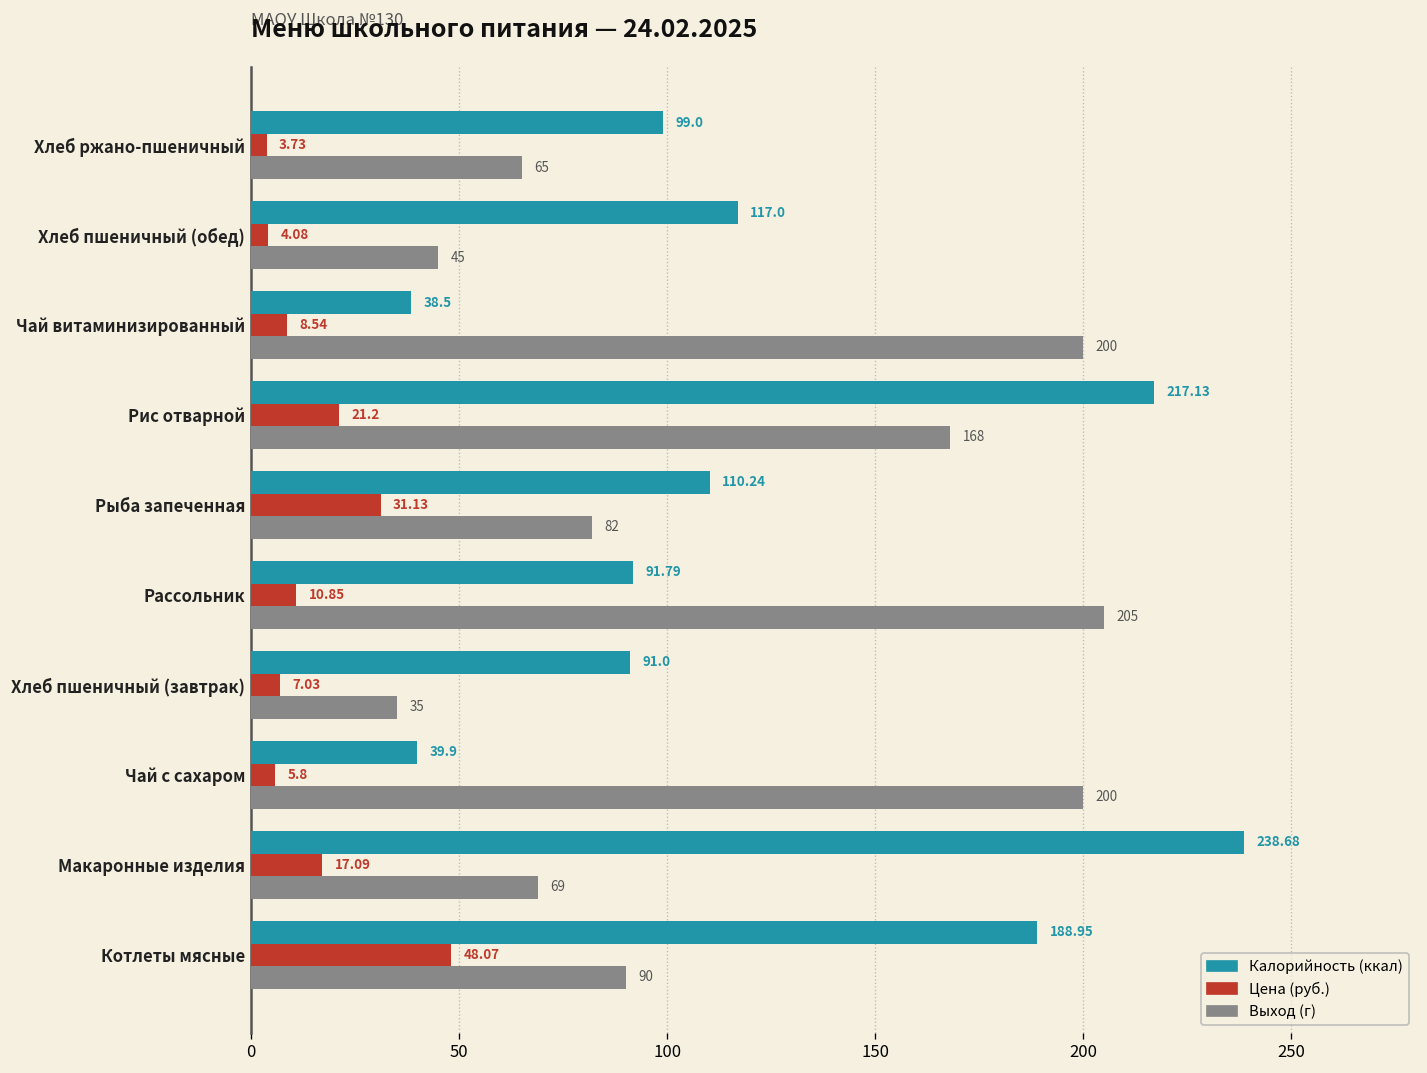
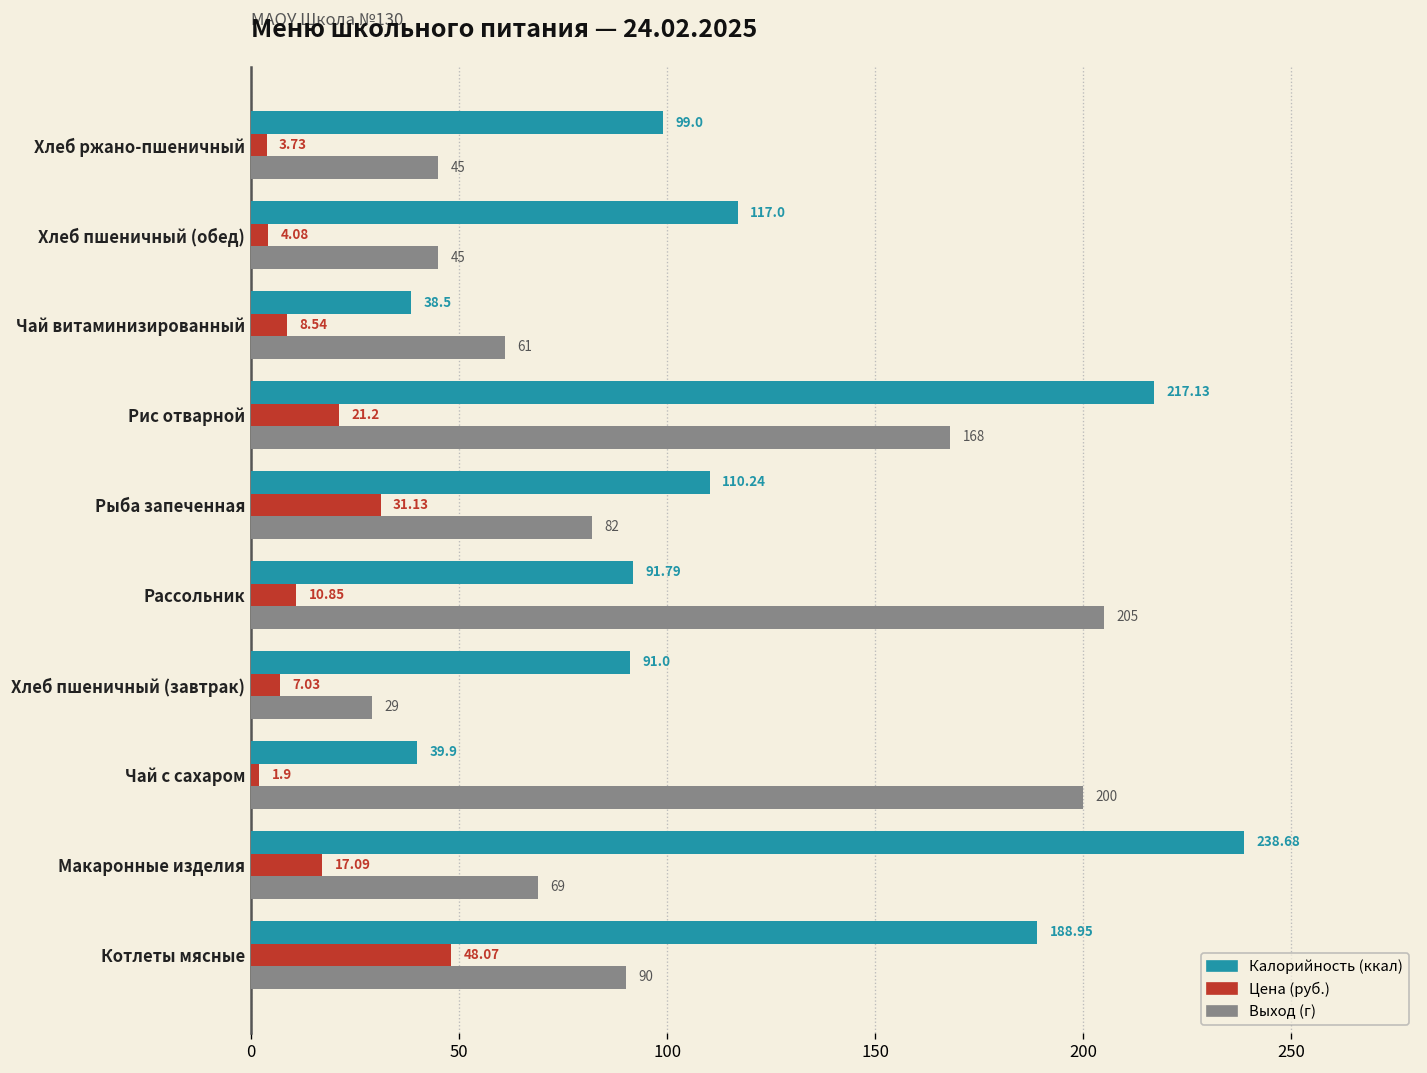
Выход (г), Хлеб ржано-пшеничный: 65 -> 45
Выход (г), Чай витаминизированный: 200 -> 61
Выход (г), Хлеб пшеничный (завтрак): 35 -> 29
Цена (руб.), Чай с сахаром: 5.8 -> 1.9
